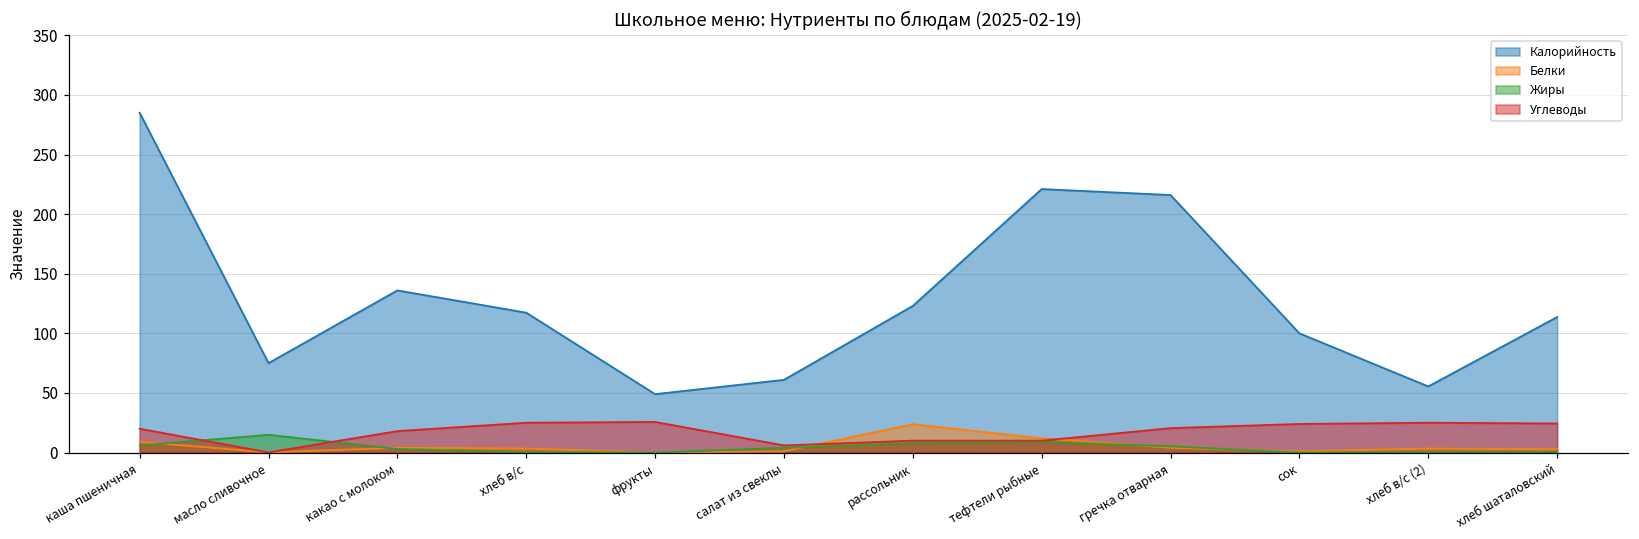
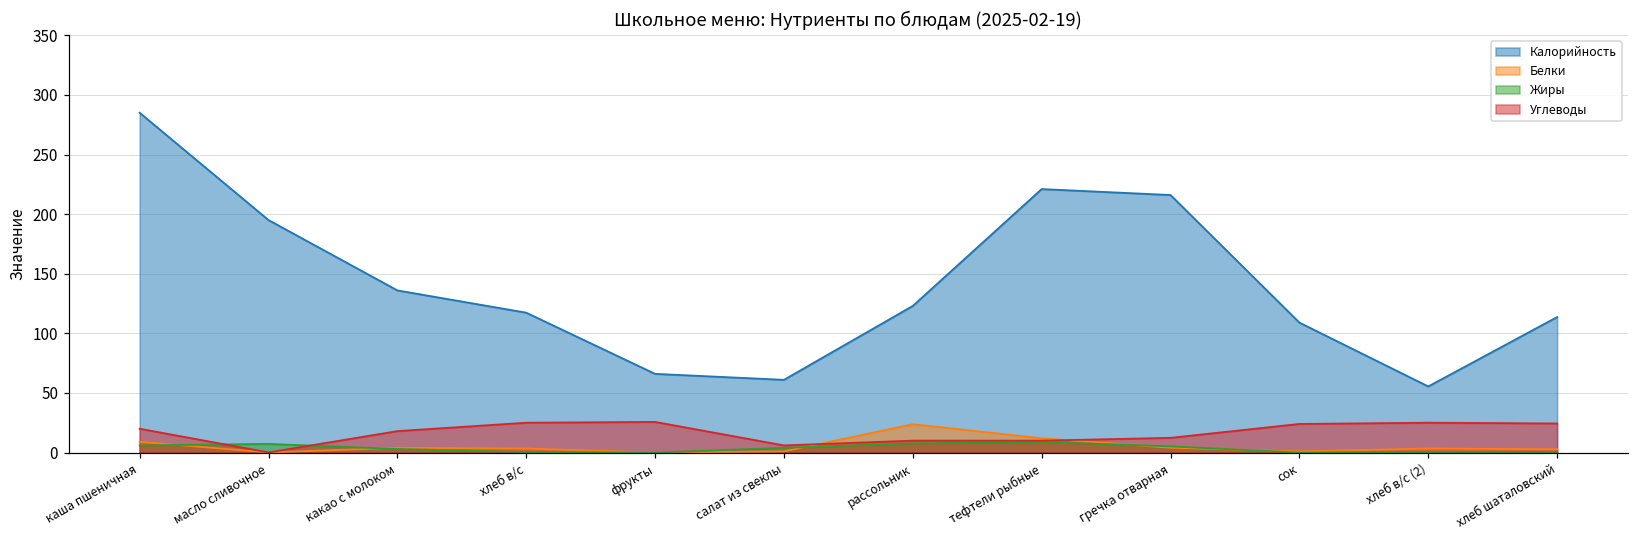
Калорийность, масло сливочное: 75 -> 195
Жиры, масло сливочное: 15 -> 7
Калорийность, фрукты: 49 -> 66
Углеводы, гречка отварная: 21 -> 12
Калорийность, сок: 100 -> 109
